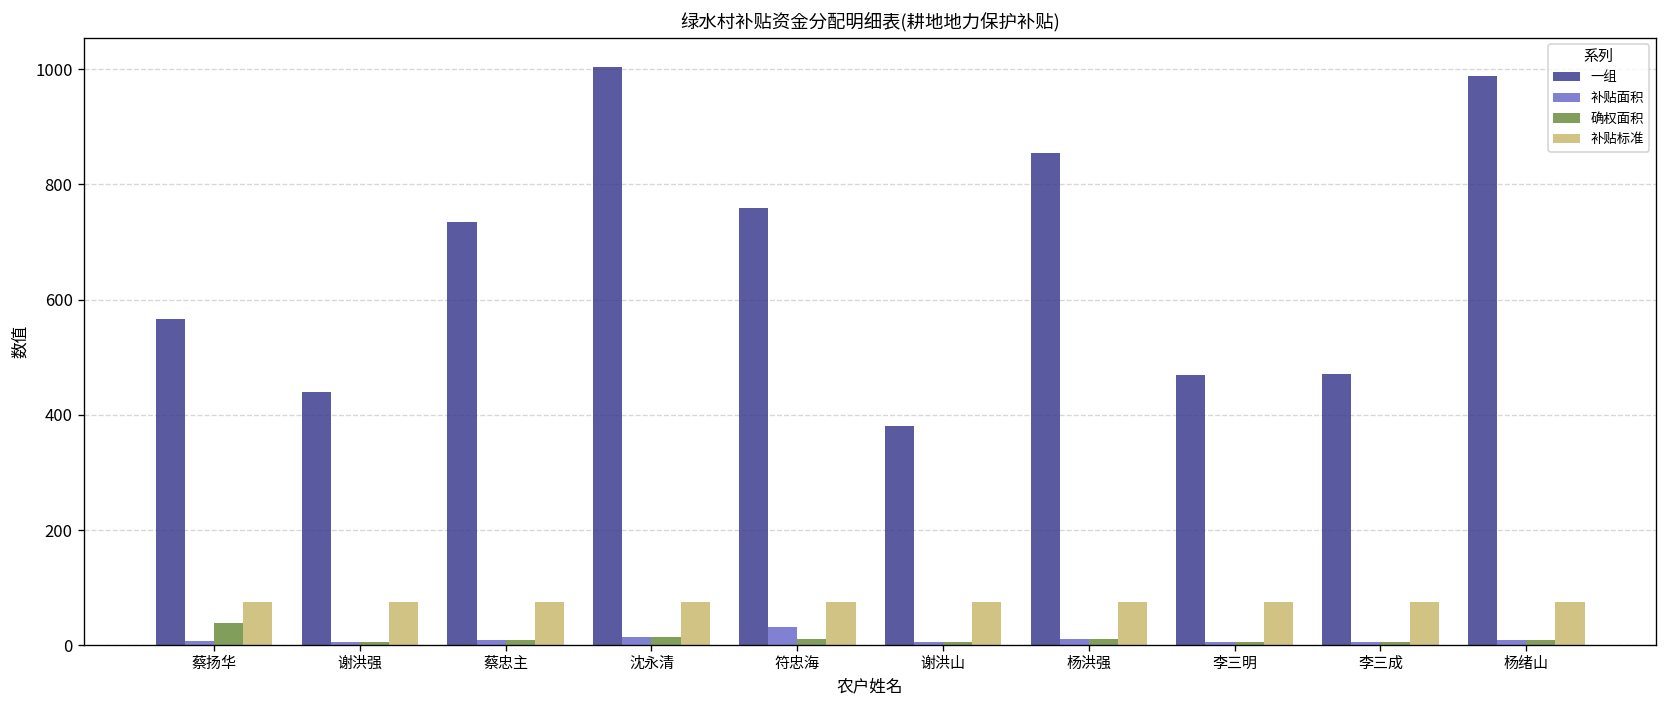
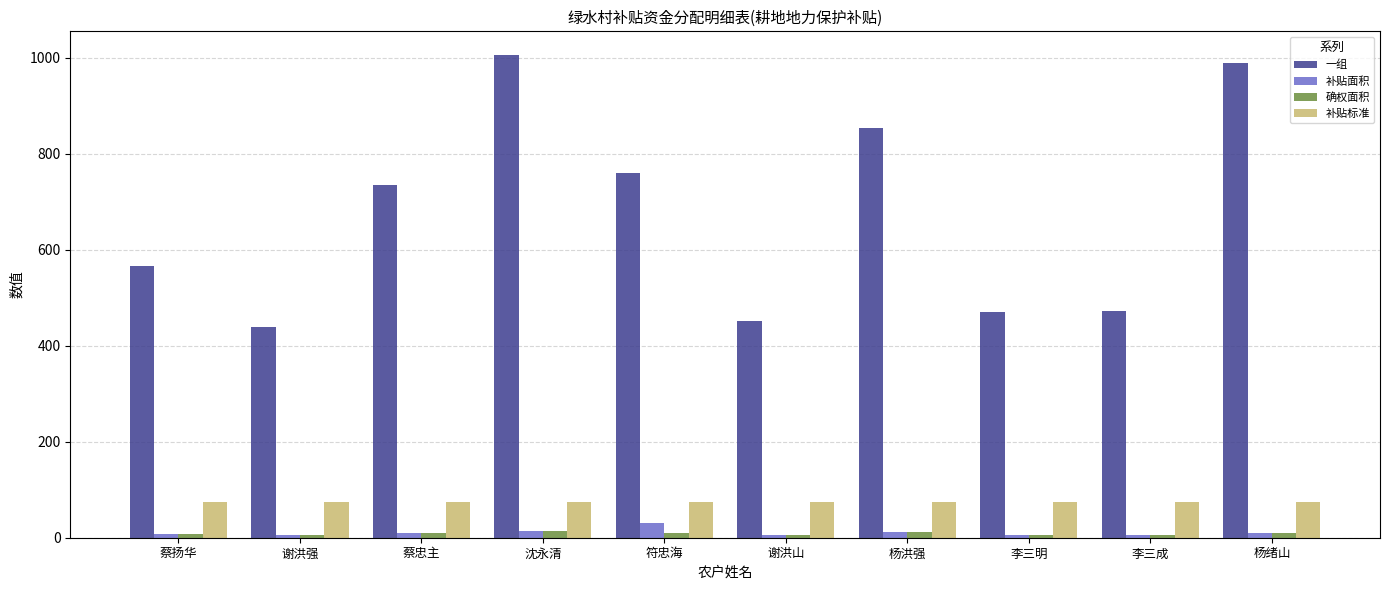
确权面积, 蔡扬华: 40 -> 10
一组, 谢洪山: 380 -> 450
